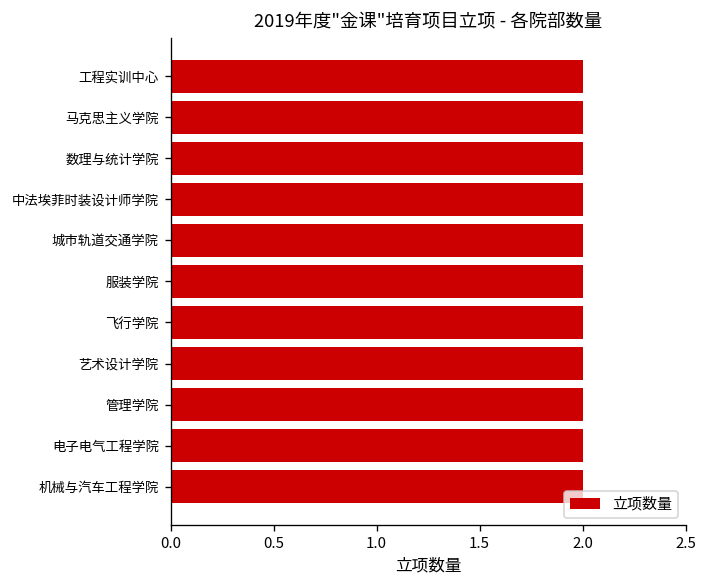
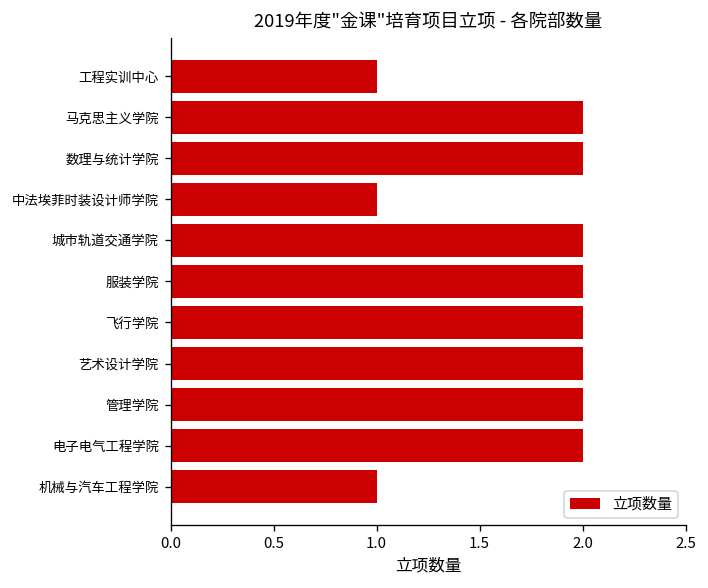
工程实训中心: 2 -> 1
中法埃菲时装设计师学院: 2 -> 1
机械与汽车工程学院: 2 -> 1
